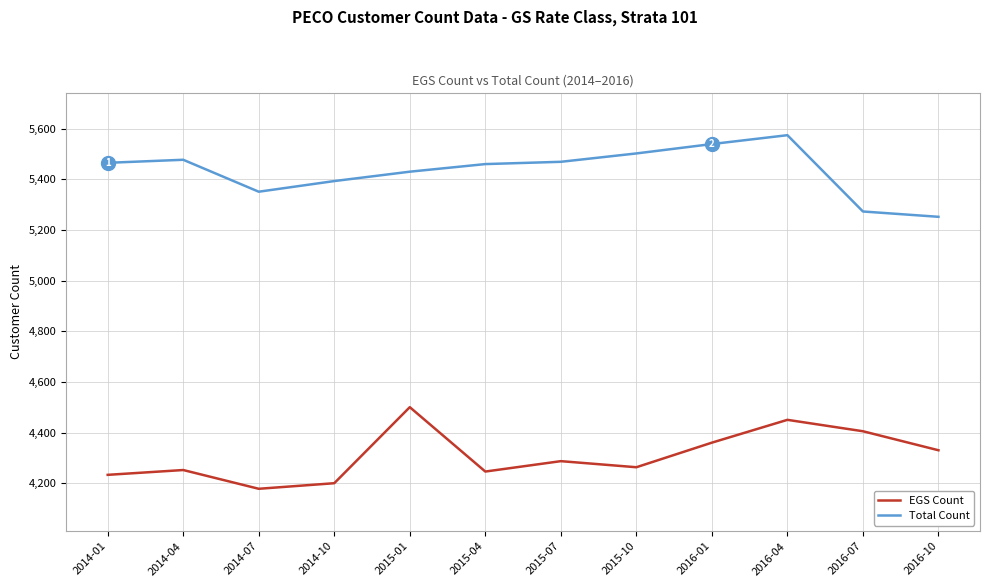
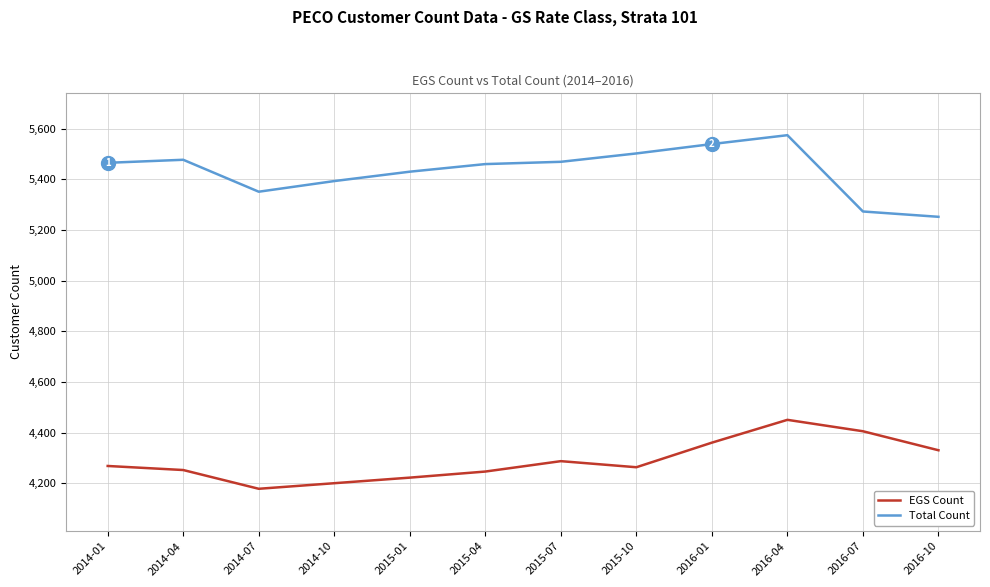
EGS Count, 2014-01: 4,230 -> 4,270
EGS Count, 2015-01: 4,500 -> 4,220
